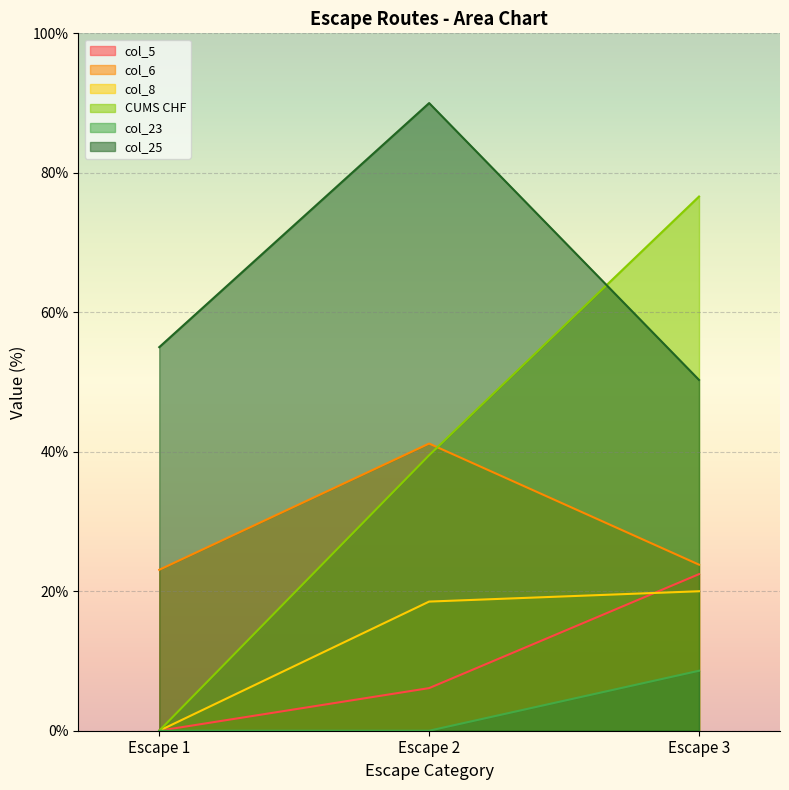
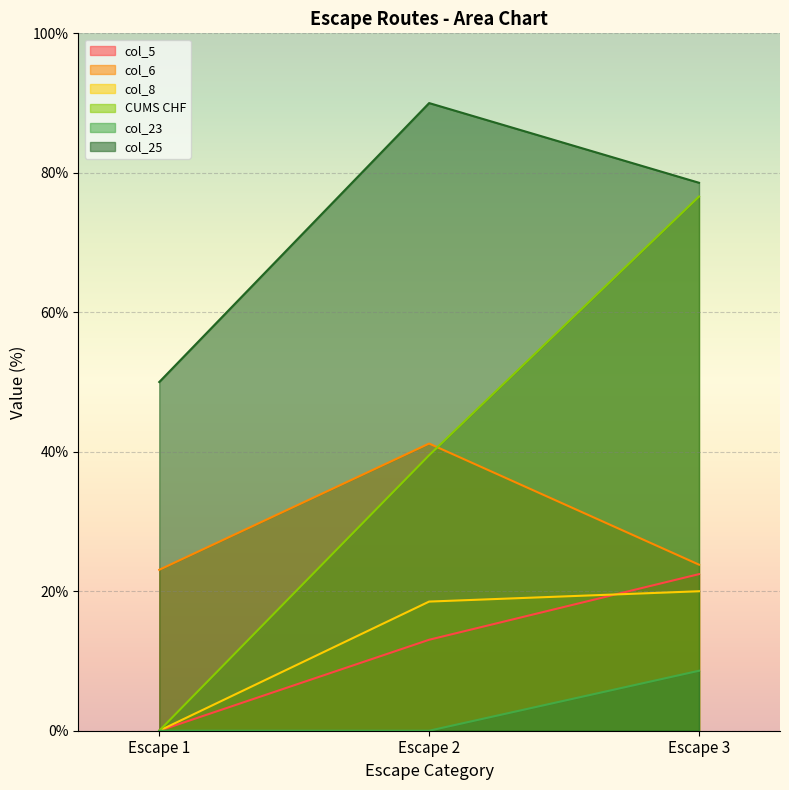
col_25, Escape 1: 55% -> 50%
col_5, Escape 2: 6% -> 13%
col_25, Escape 3: 50% -> 79%
